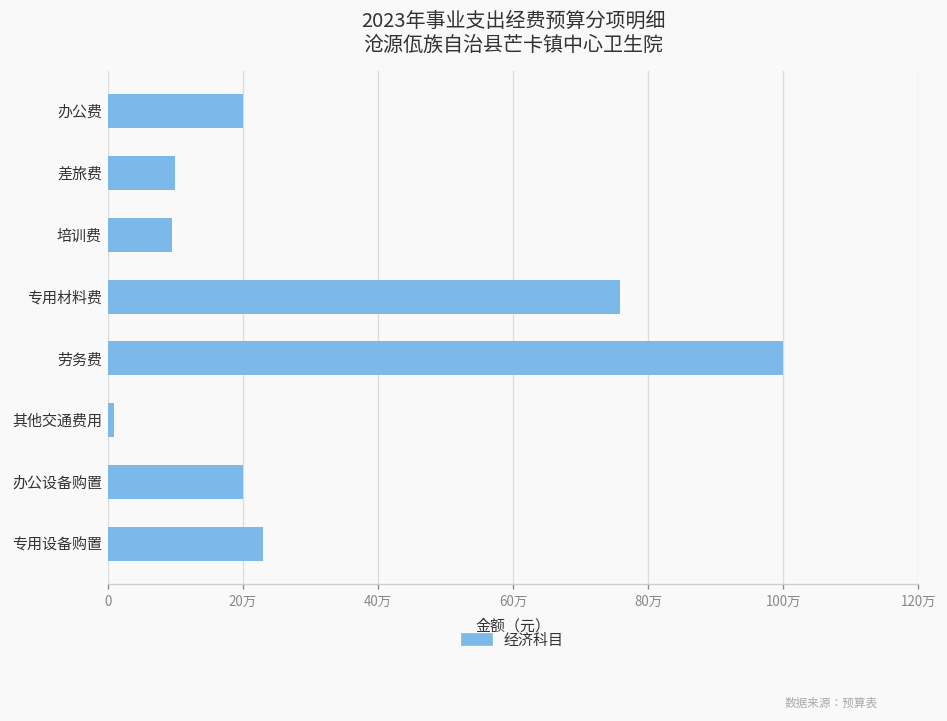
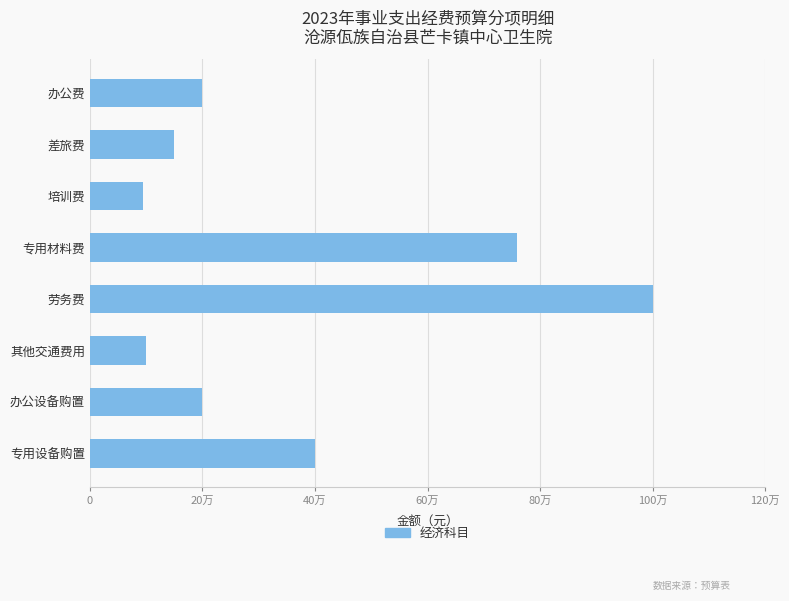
差旅费: 10万 -> 15万
其他交通费用: 1万 -> 10万
专用设备购置: 23万 -> 40万
